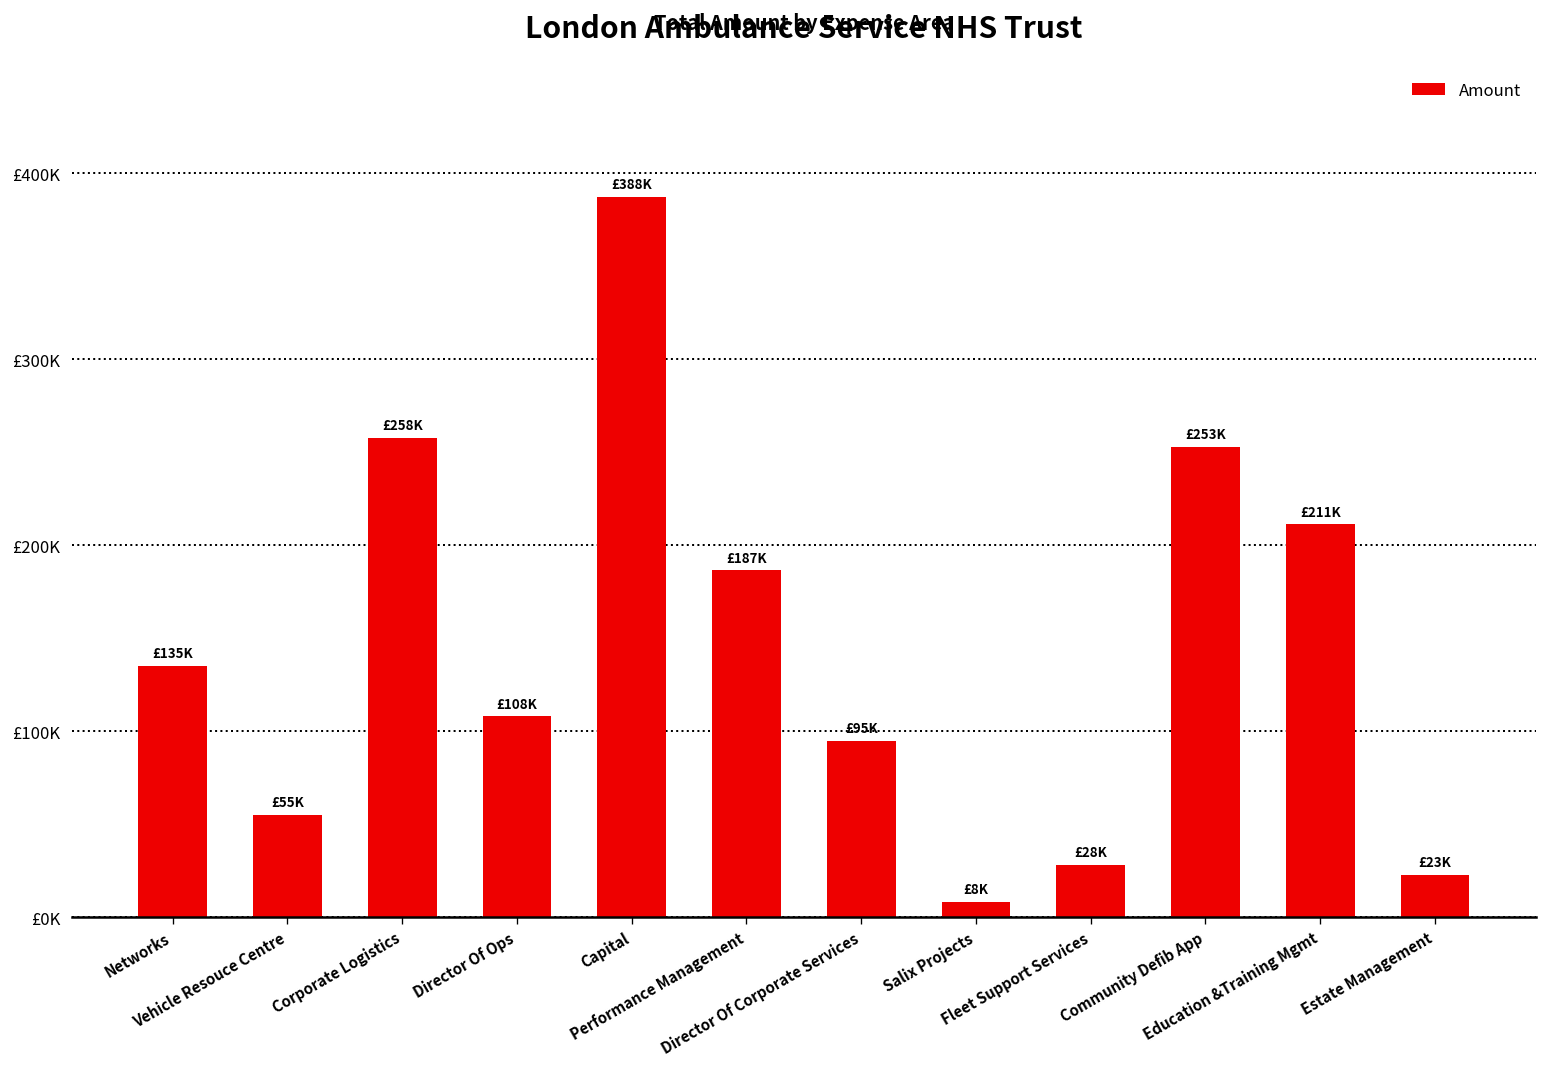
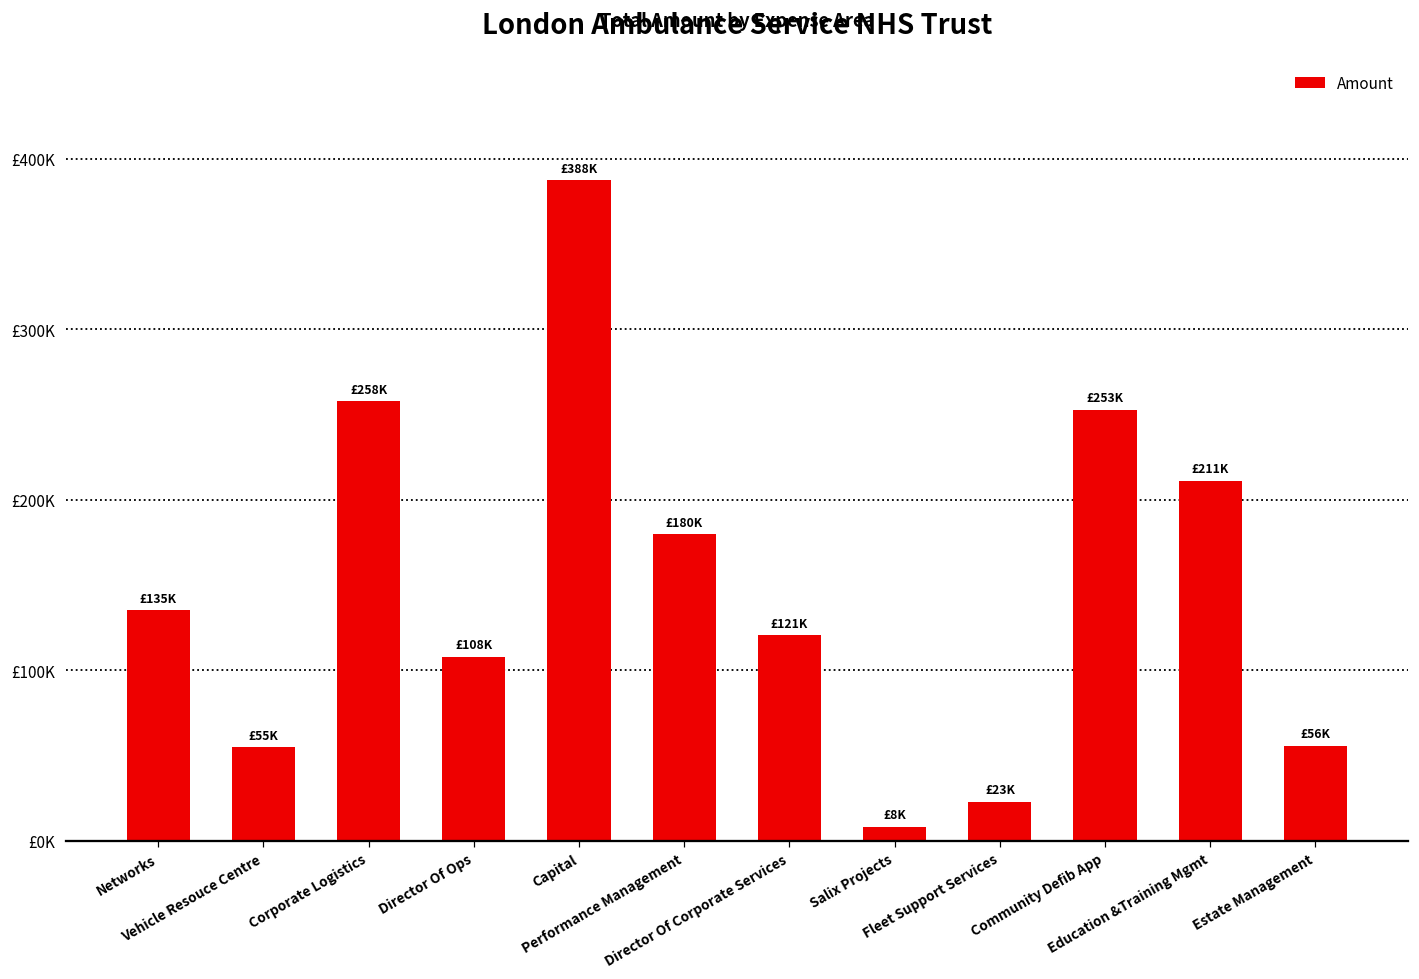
Performance Management: £187K -> £180K
Director Of Corporate Services: £95K -> £121K
Fleet Support Services: £28K -> £23K
Estate Management: £23K -> £56K
